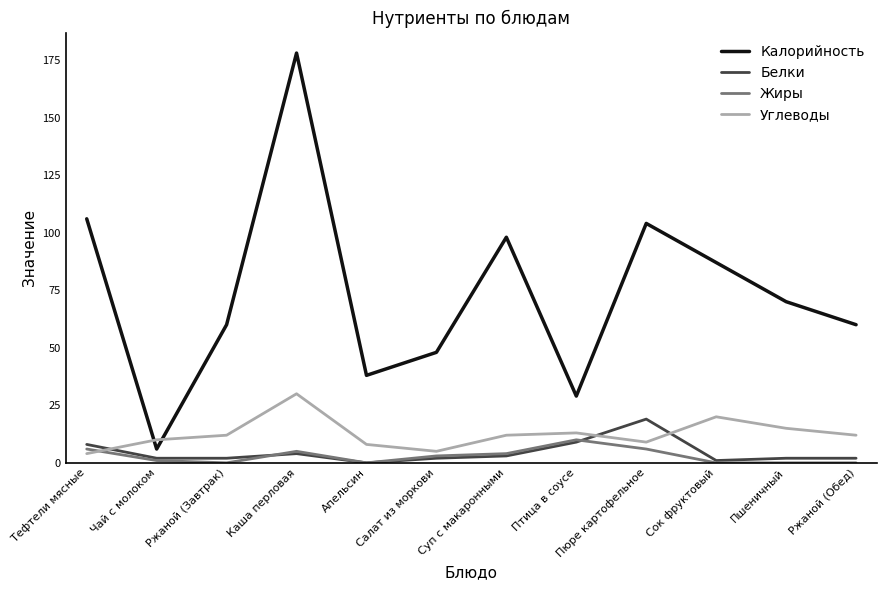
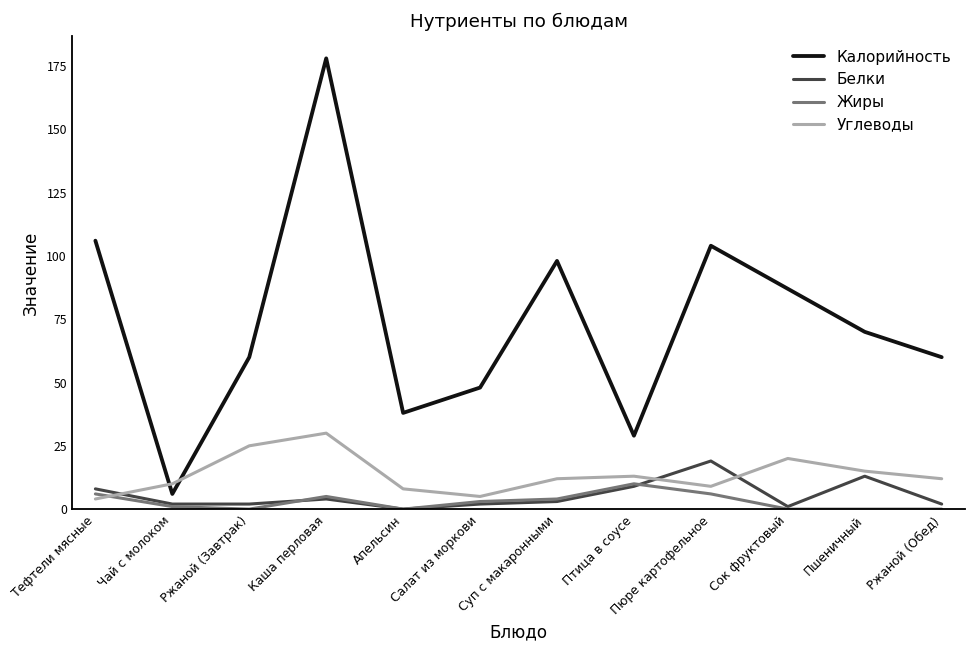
Углеводы, Ржаной (Завтрак): 12 -> 25
Белки, Пшеничный: 2 -> 13
